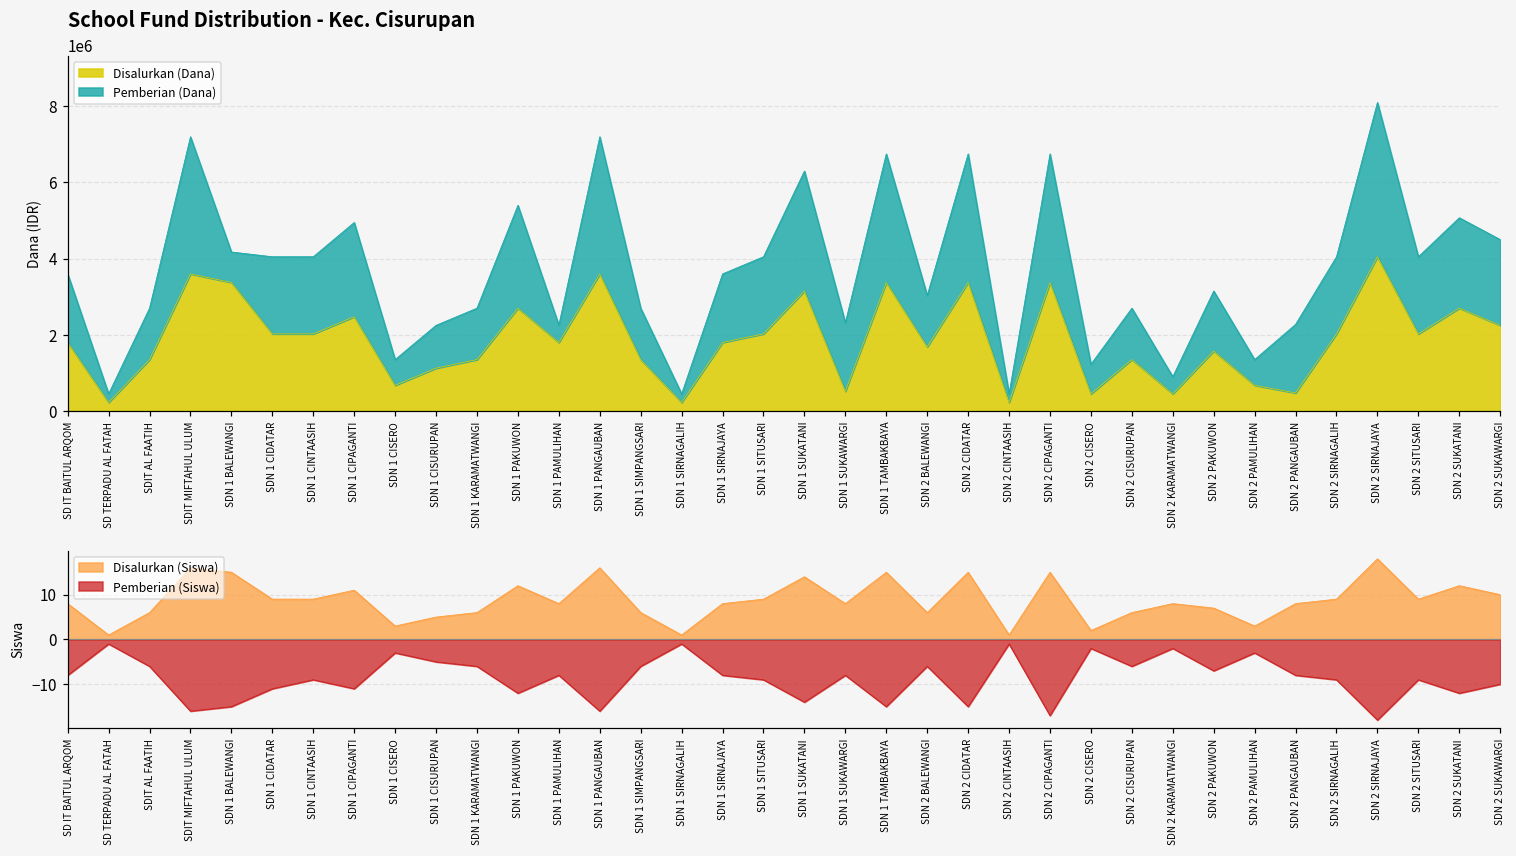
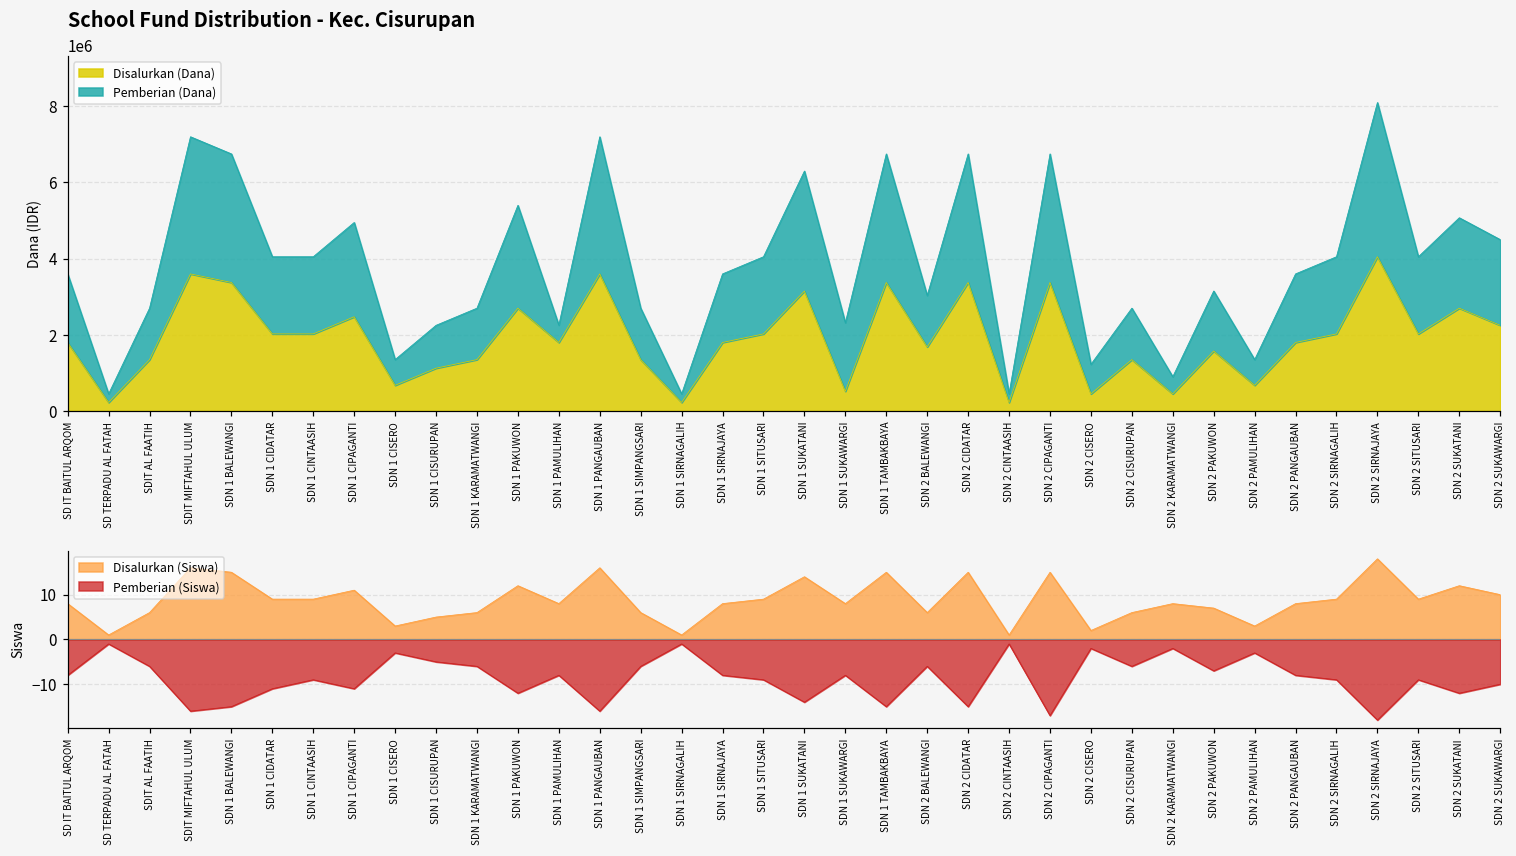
School Fund Distribution - Kec. Cisurupan, Pemberian (Dana), SDN 1 BALEWANGI: 800000 -> 3400000
School Fund Distribution - Kec. Cisurupan, Disalurkan (Dana), SDN 2 PANGAUBAN: 500000 -> 1800000
